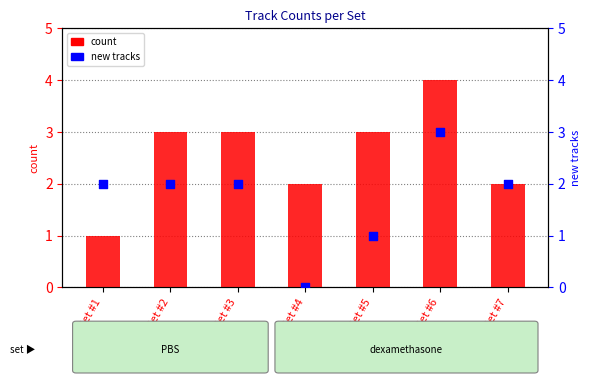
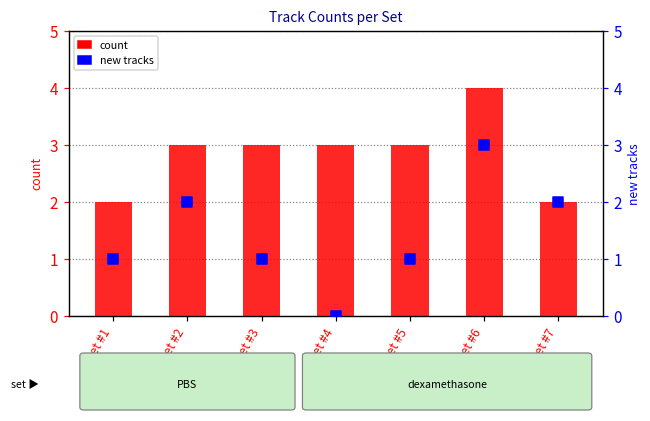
count, Set #1: 1 -> 2
count, Set #4: 2 -> 3
new tracks, Set #1: 2 -> 1
new tracks, Set #3: 2 -> 1
